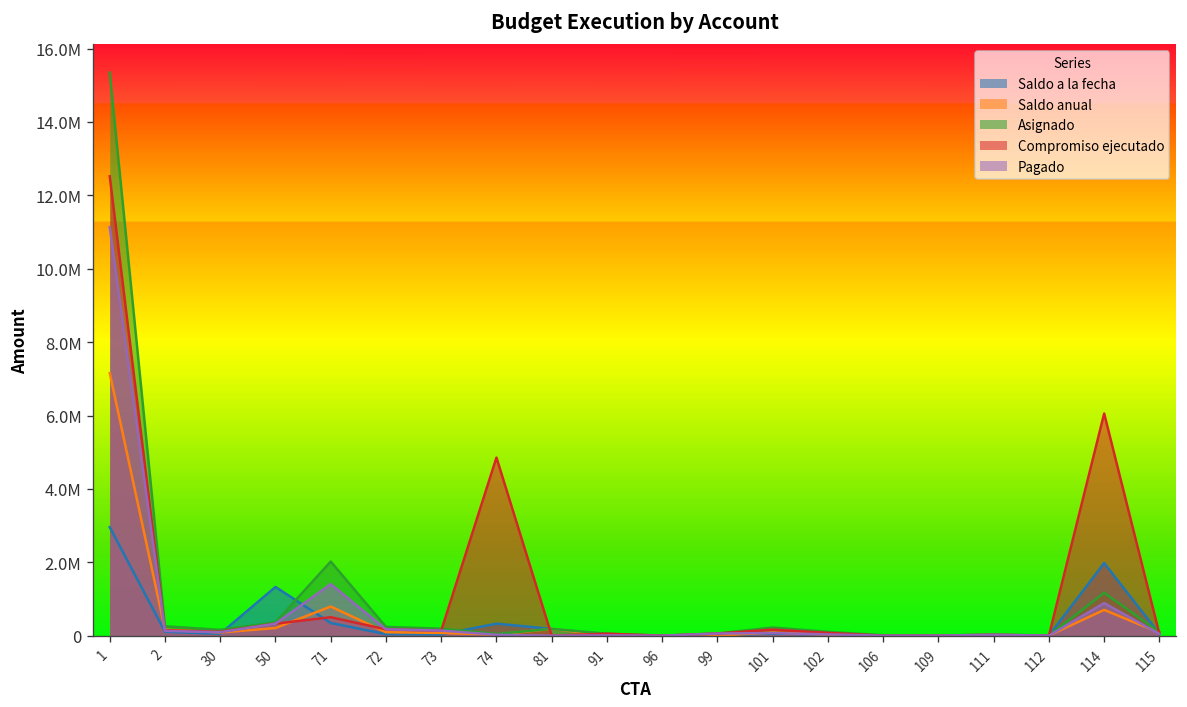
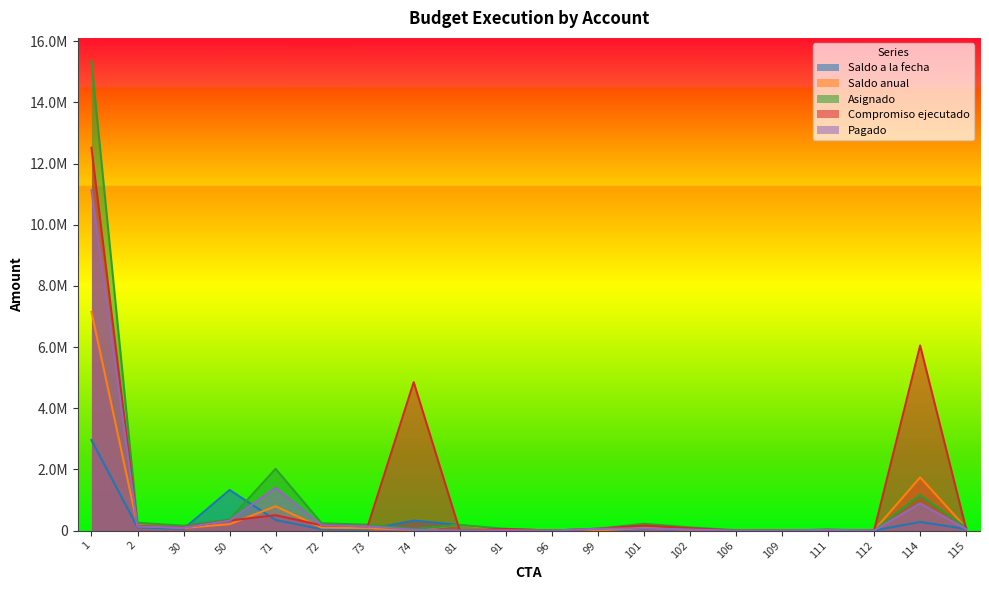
Saldo a la fecha, 114: 2000000 -> 300000
Saldo anual, 114: 700000 -> 1700000
